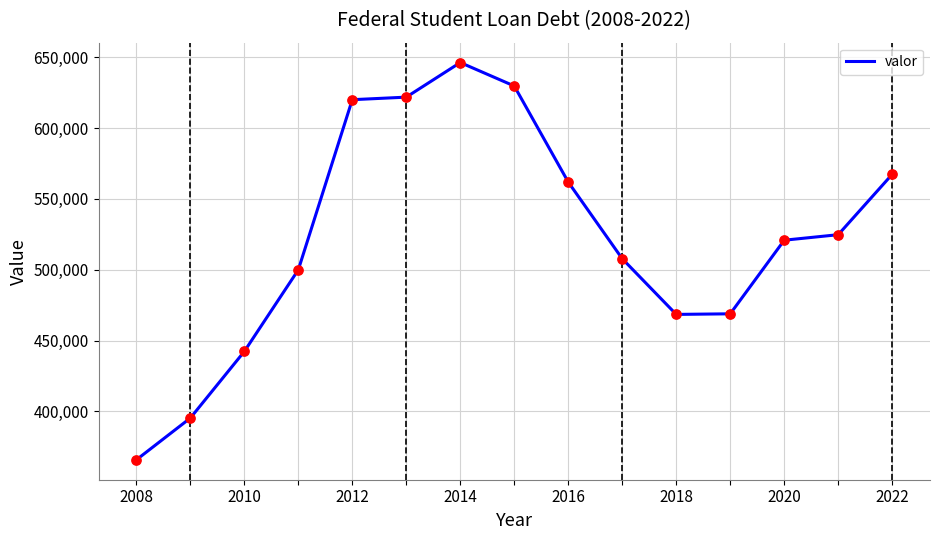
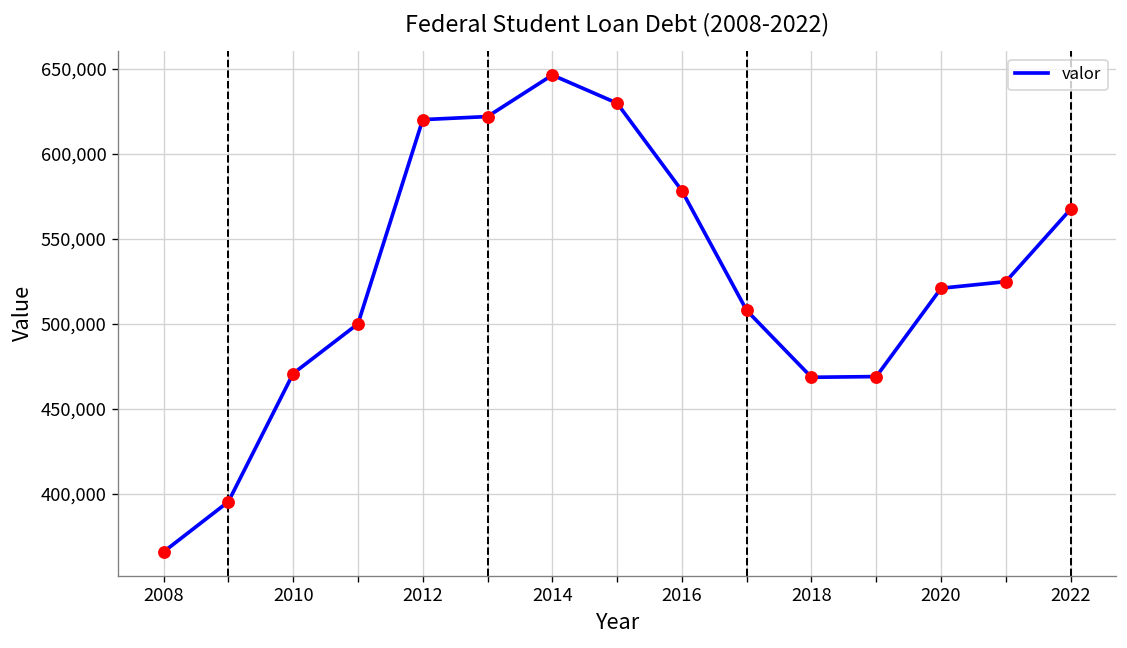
2010: 442,000 -> 471,000
2016: 562,000 -> 578,000
